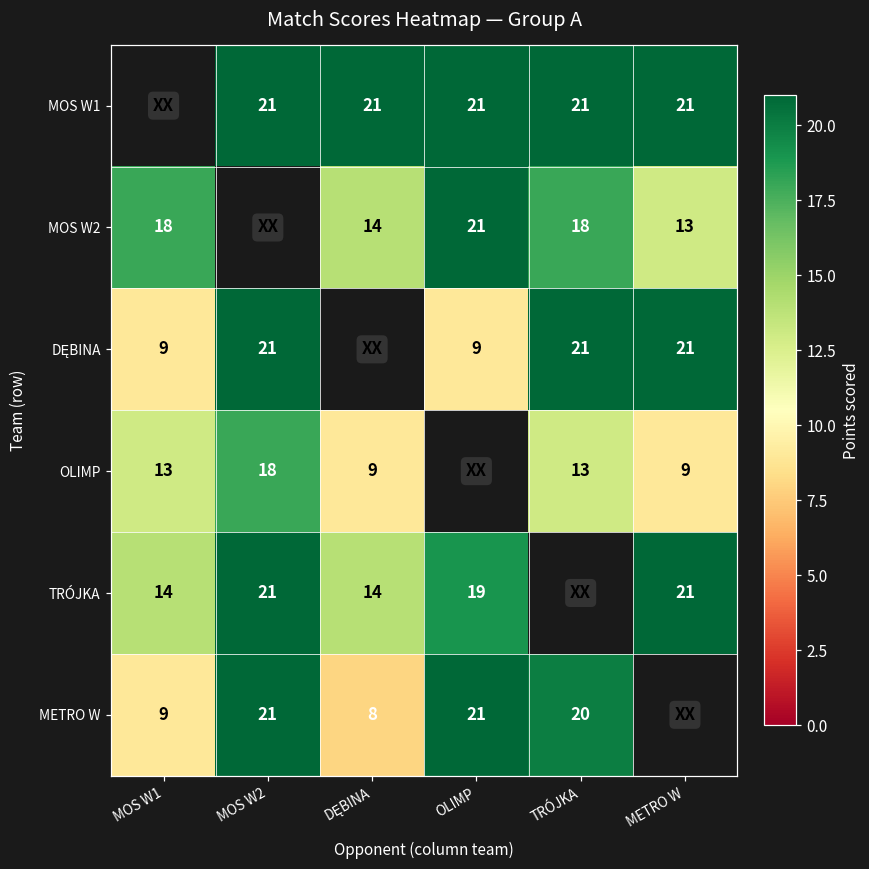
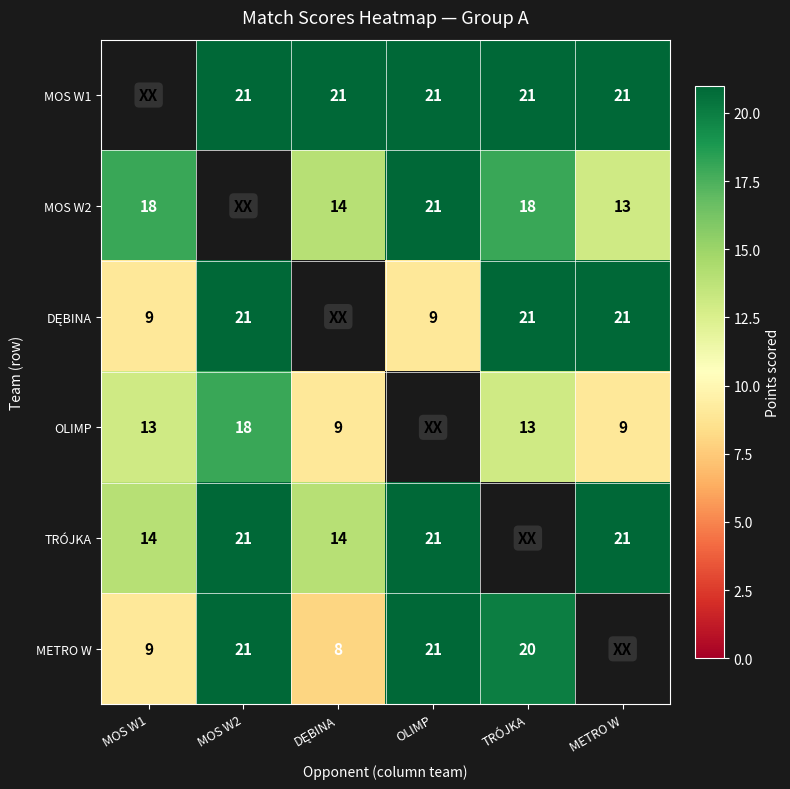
TRÓJKA, OLIMP: 19 -> 21
